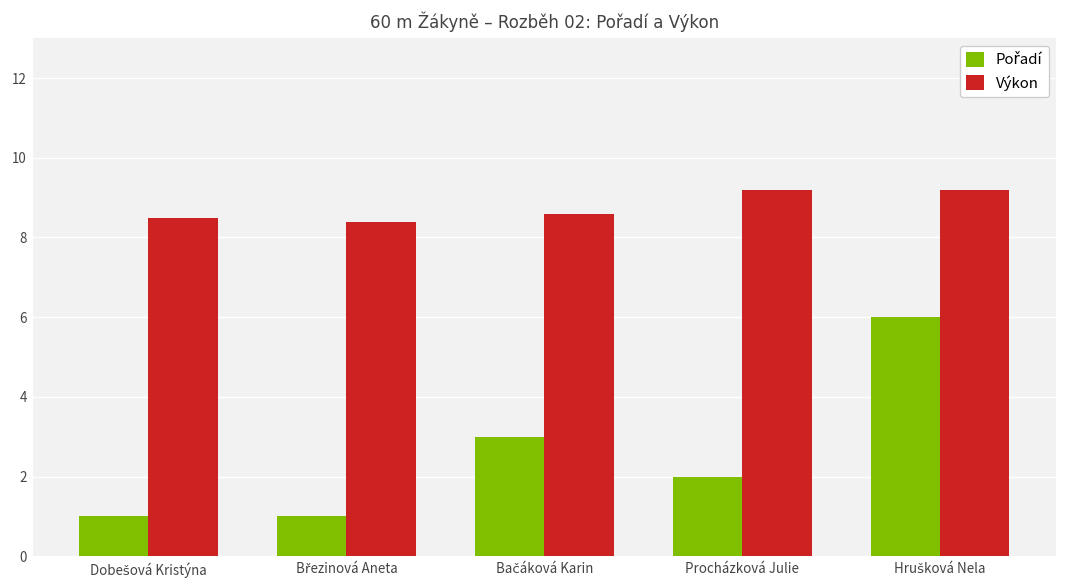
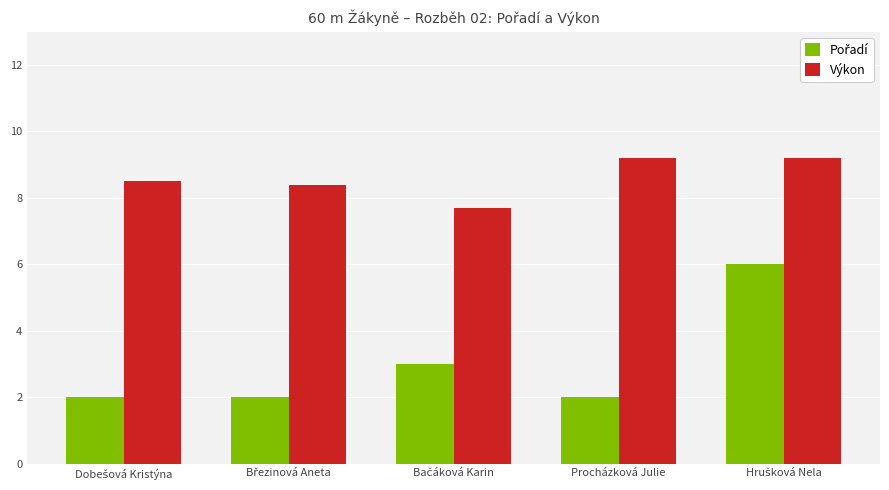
Pořadí, Dobešová Kristýna: 1 -> 2
Pořadí, Březinová Aneta: 1 -> 2
Výkon, Bačáková Karin: 8.6 -> 7.7
